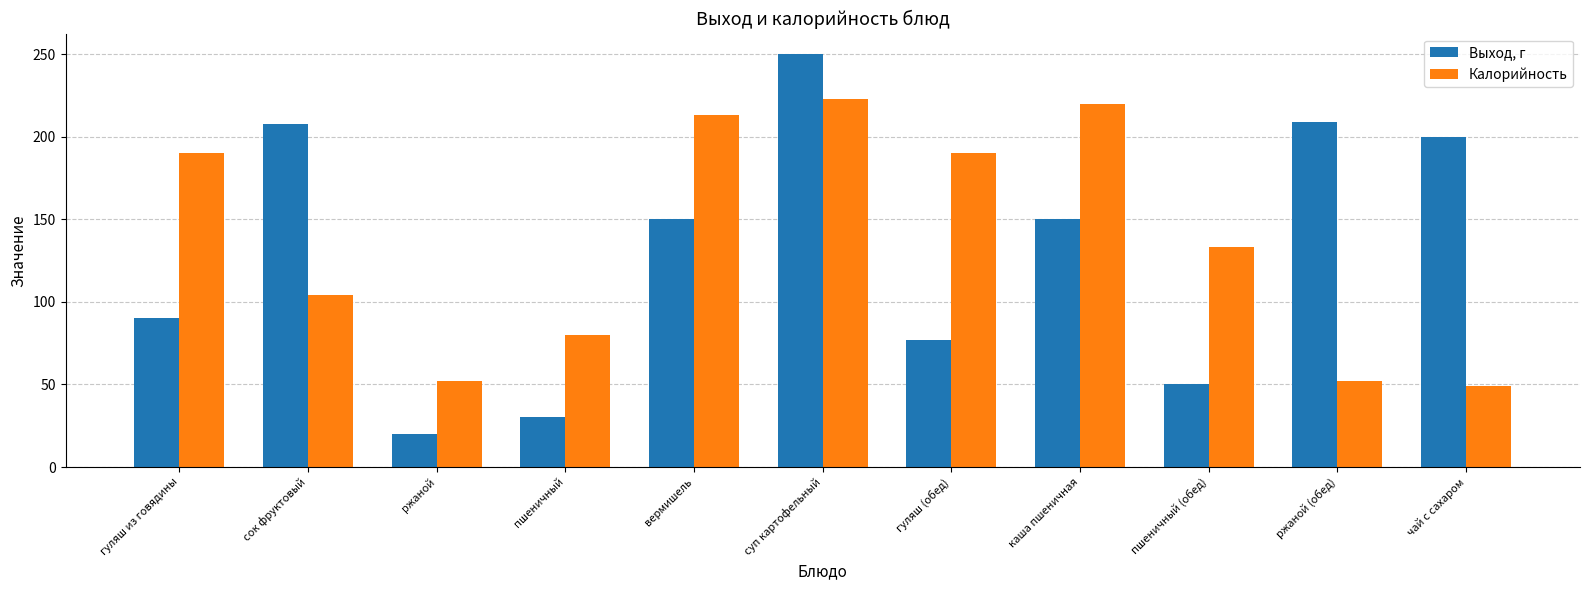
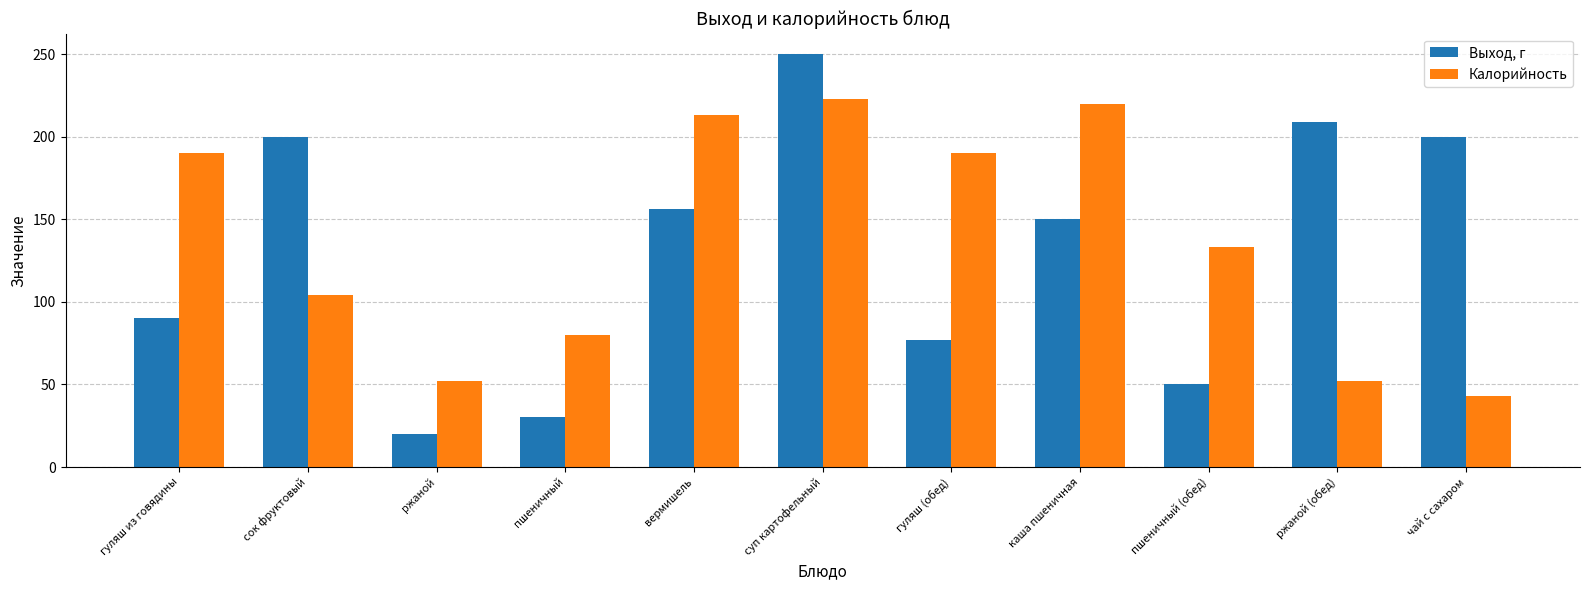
Выход, г, сок фруктовый: 208 -> 200
Выход, г, вермишель: 150 -> 156
Калорийность, чай с сахаром: 49 -> 43
